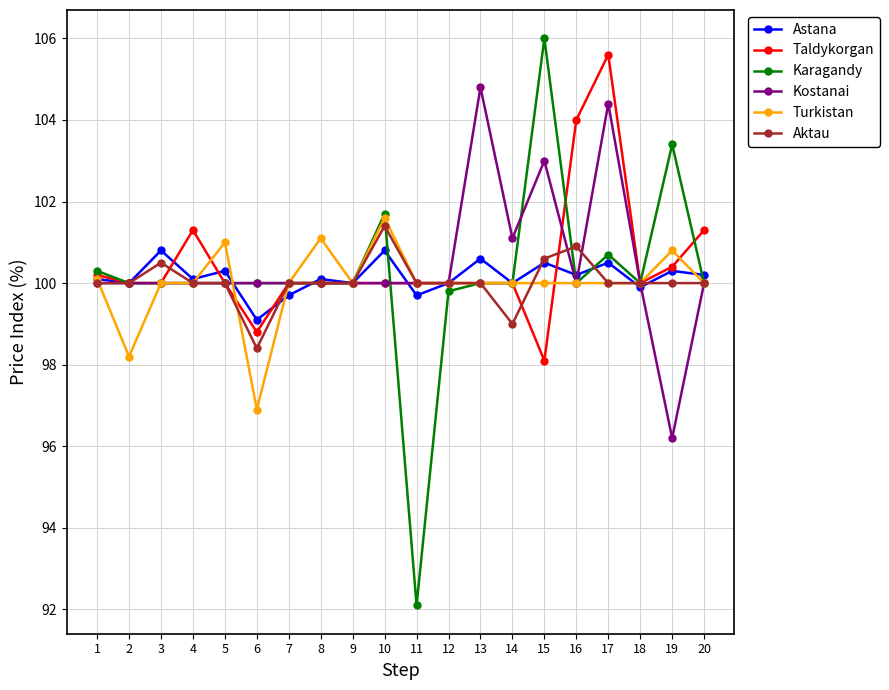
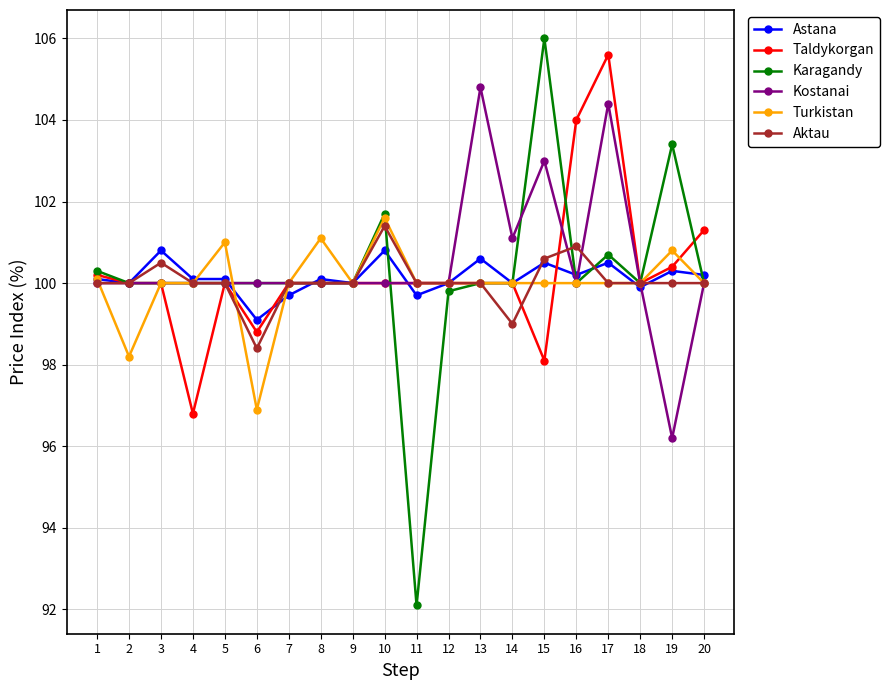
Taldykorgan, 4: 101.3 -> 96.8
Astana, 5: 100.3 -> 100.1
